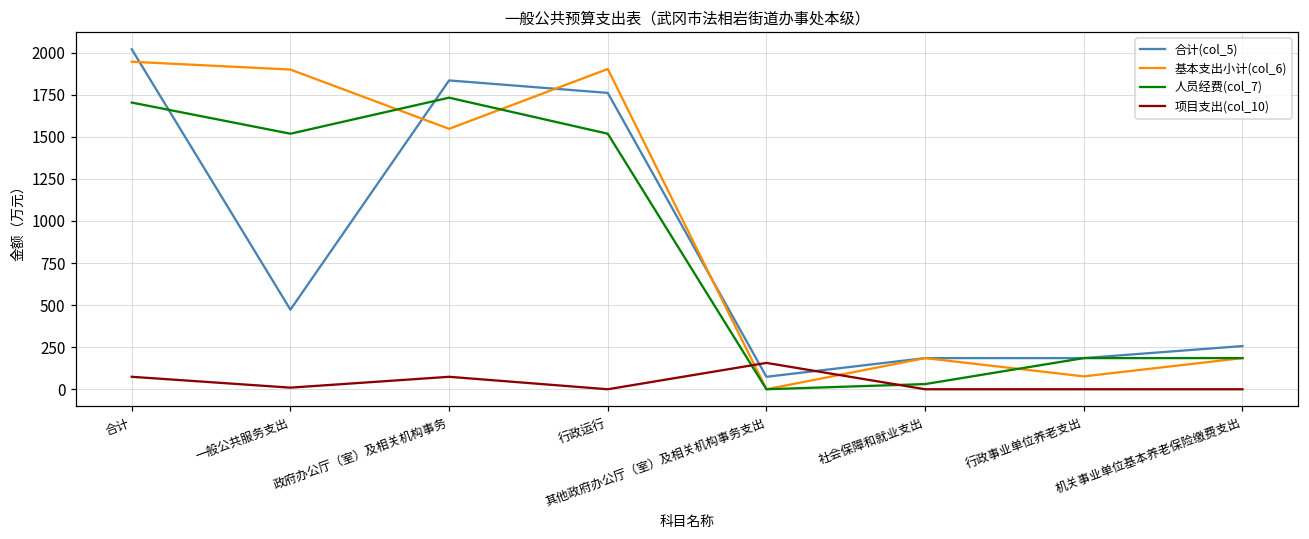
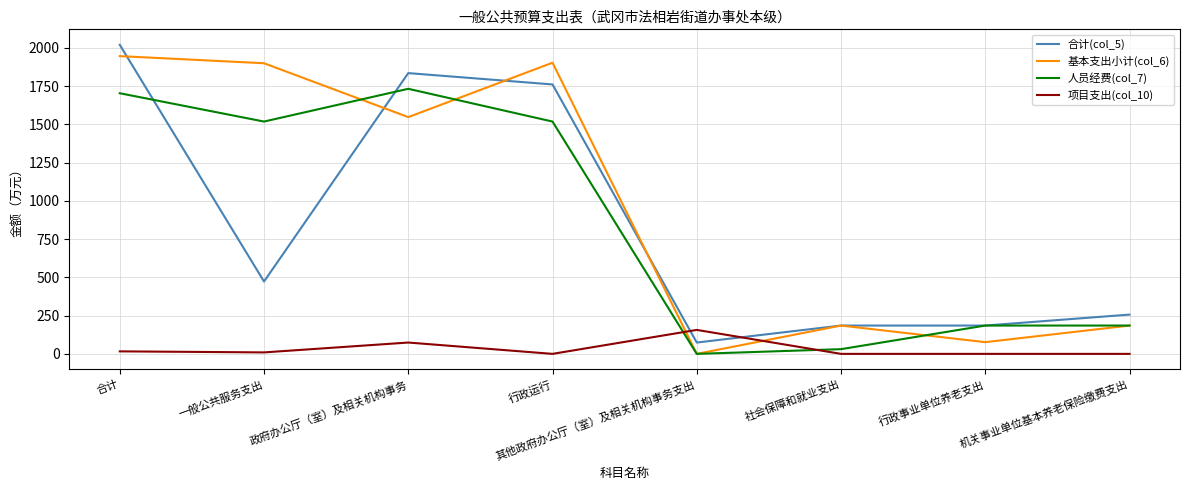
项目支出(col_10), 合计: 70 -> 20
